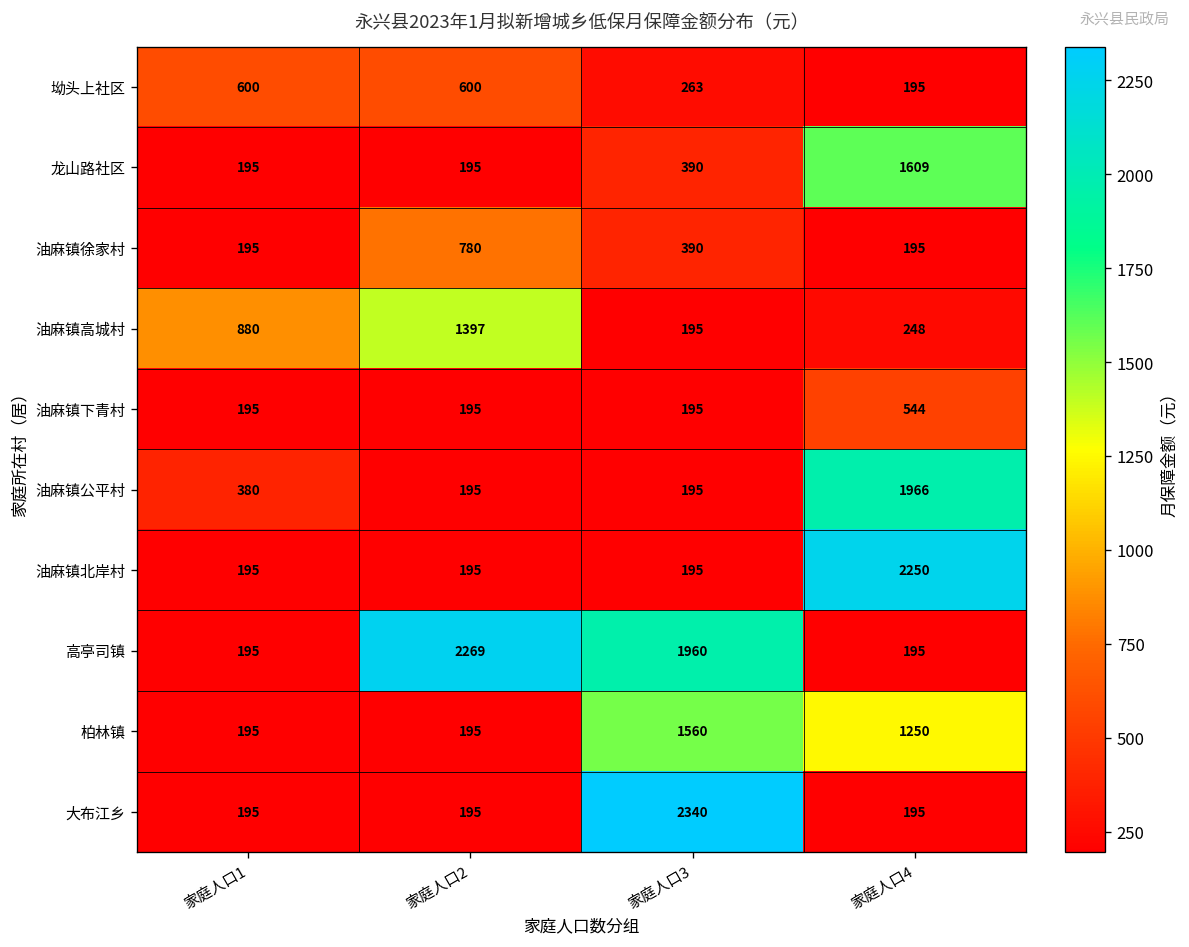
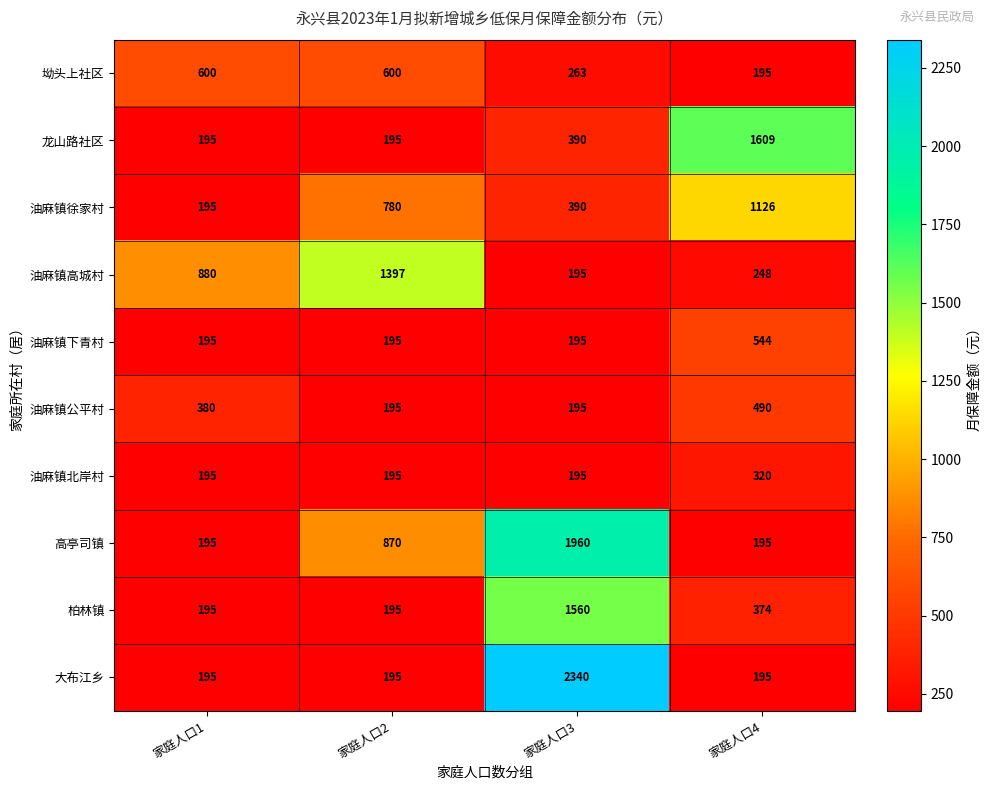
油麻镇徐家村, 家庭人口4: 195 -> 1126
油麻镇公平村, 家庭人口4: 1966 -> 490
油麻镇北岸村, 家庭人口4: 2250 -> 320
高亭司镇, 家庭人口2: 2269 -> 870
柏林镇, 家庭人口4: 1250 -> 374
